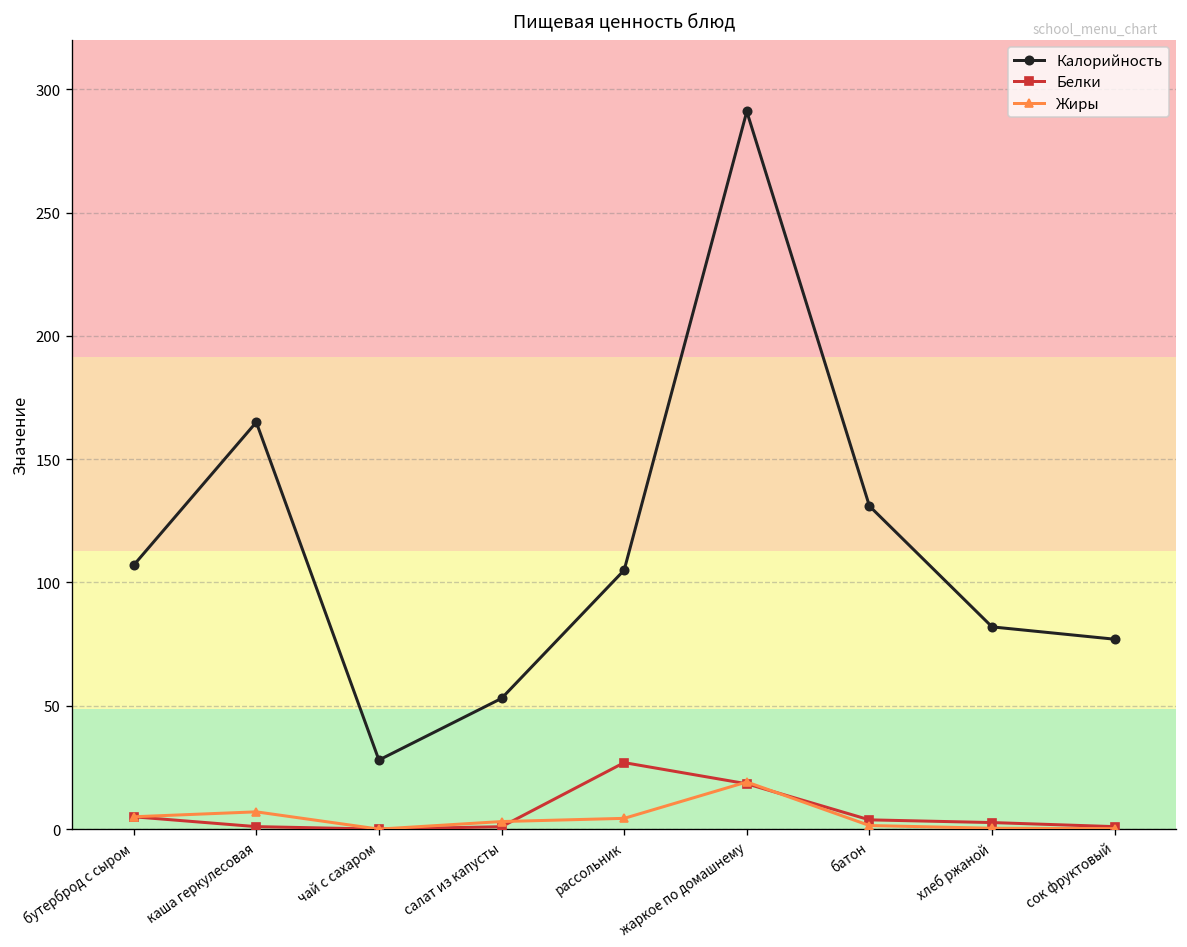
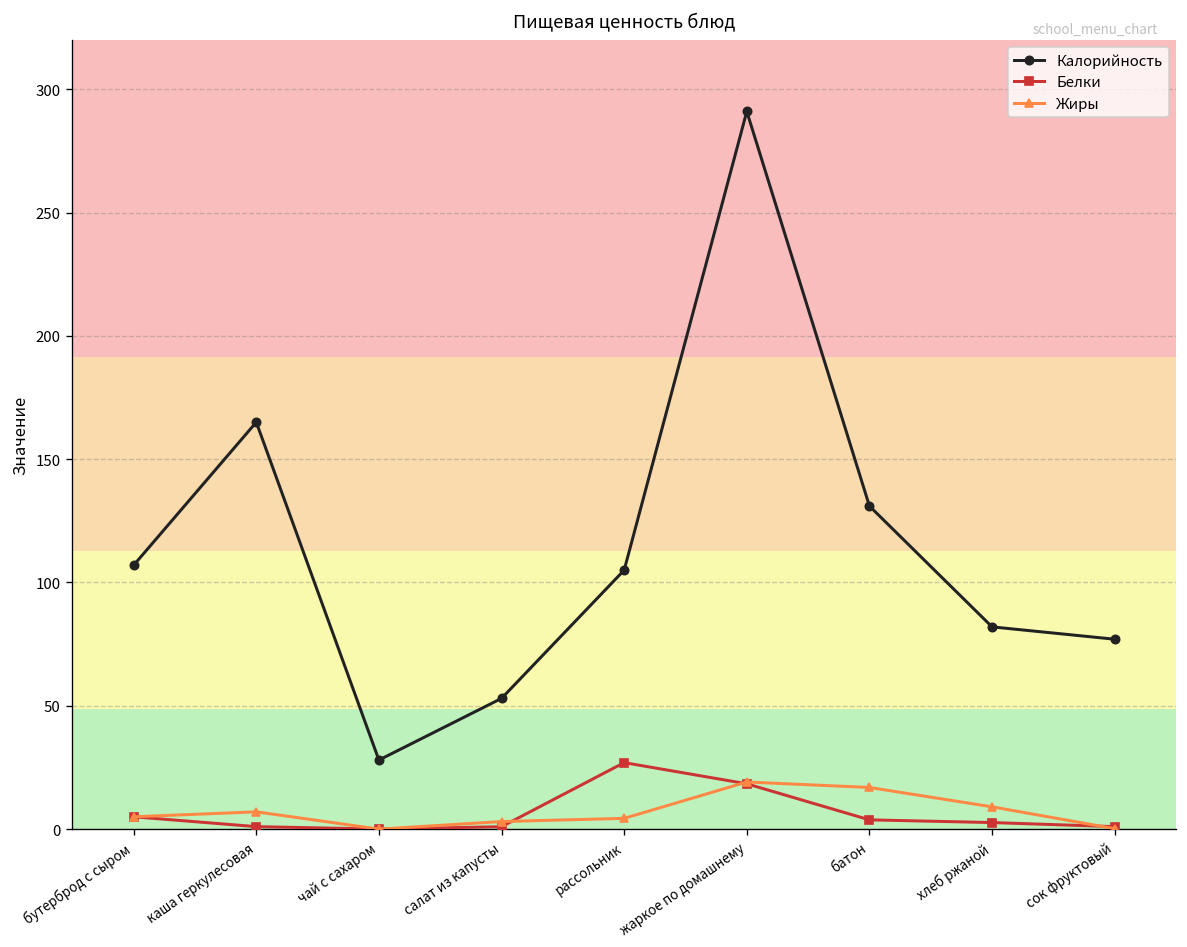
Жиры, батон: 1 -> 17
Жиры, хлеб ржаной: 0 -> 9
